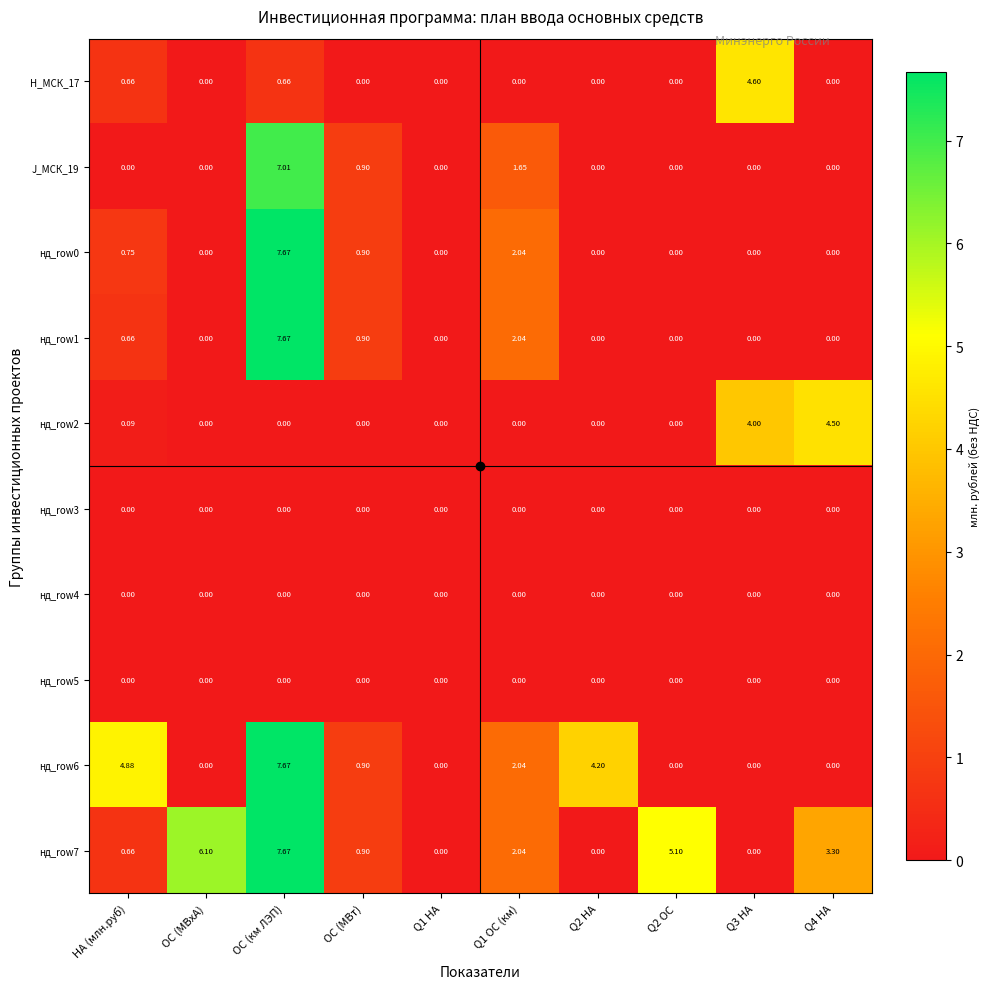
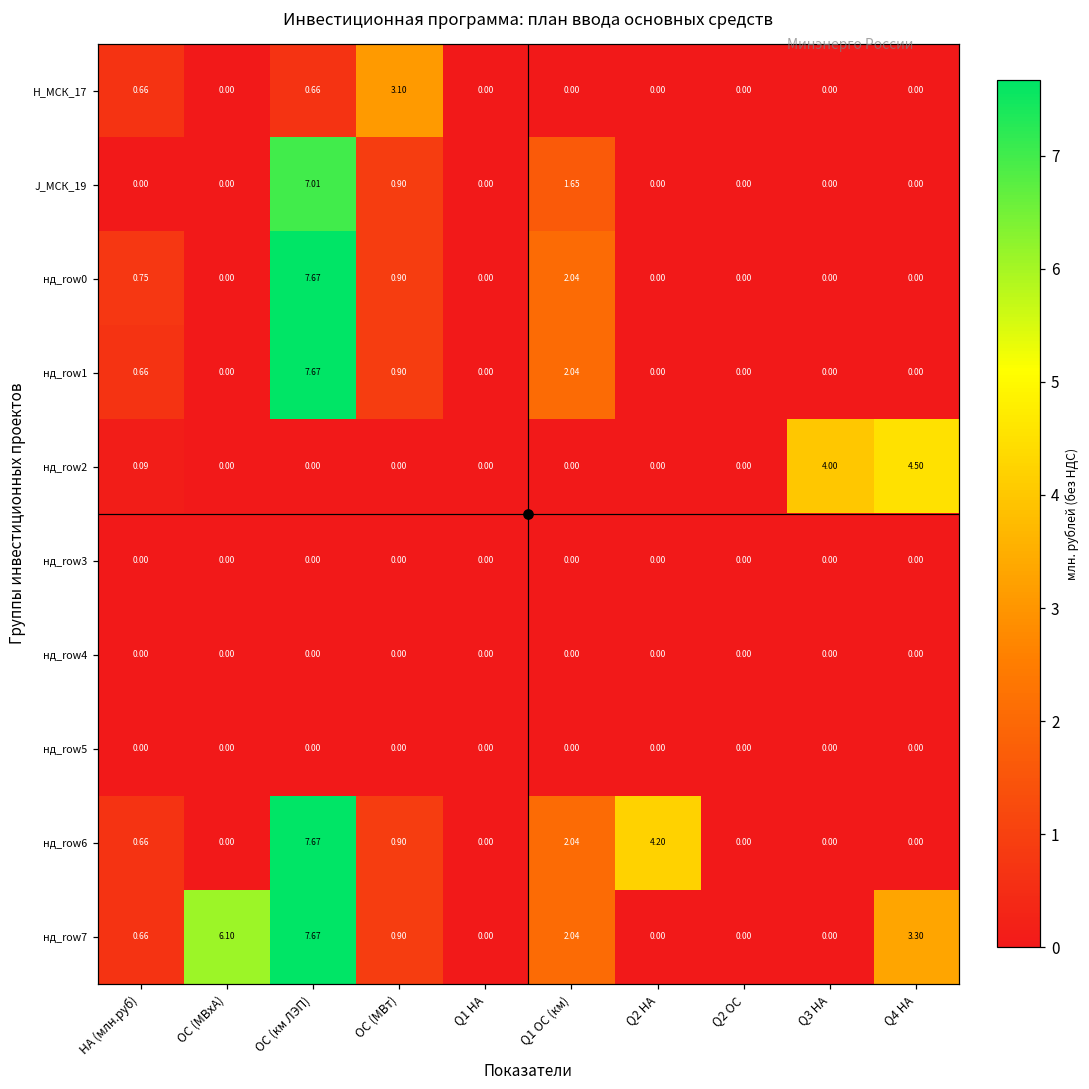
Н_МСК_17, ОС (МВт): 0.00 -> 3.10
Н_МСК_17, Q3 НА: 4.60 -> 0.00
нд_row6, НА (млн.руб): 4.88 -> 0.66
нд_row7, Q2 ОС: 5.10 -> 0.00
